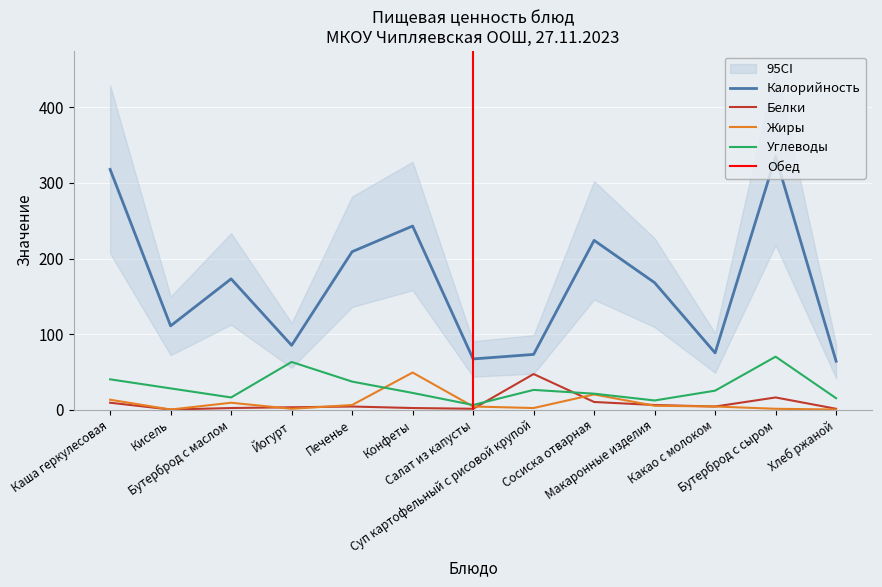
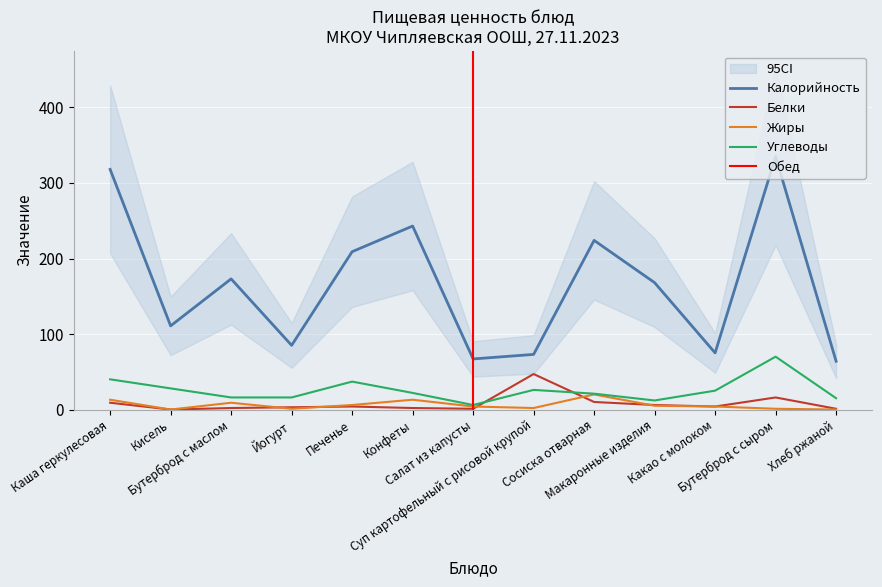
Углеводы, Йогурт: 60 -> 20
Жиры, Конфеты: 50 -> 10
